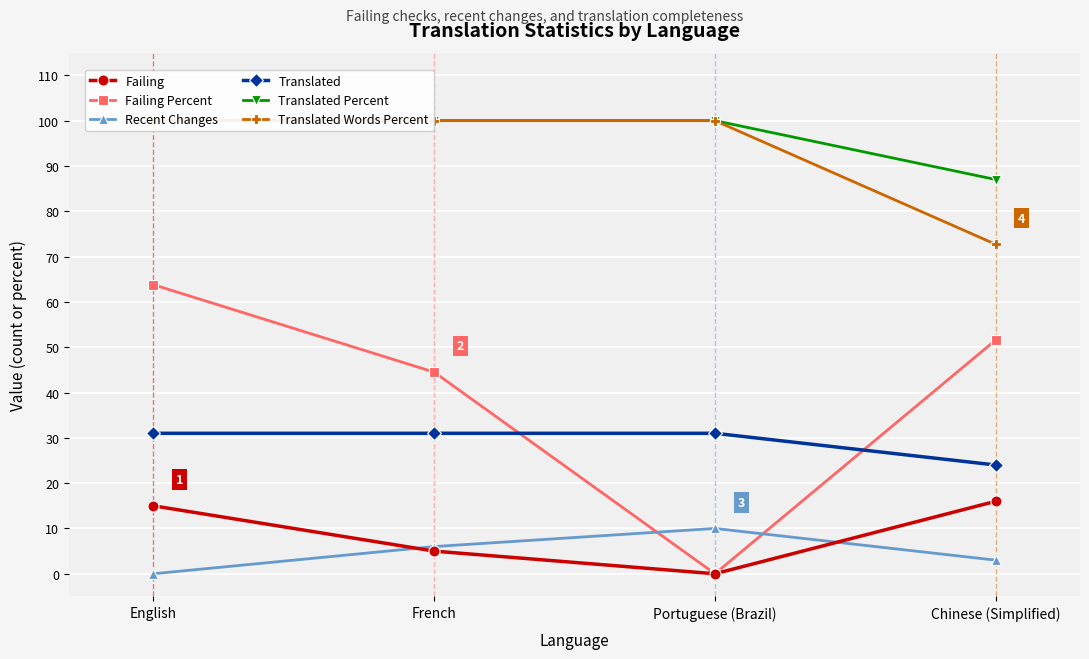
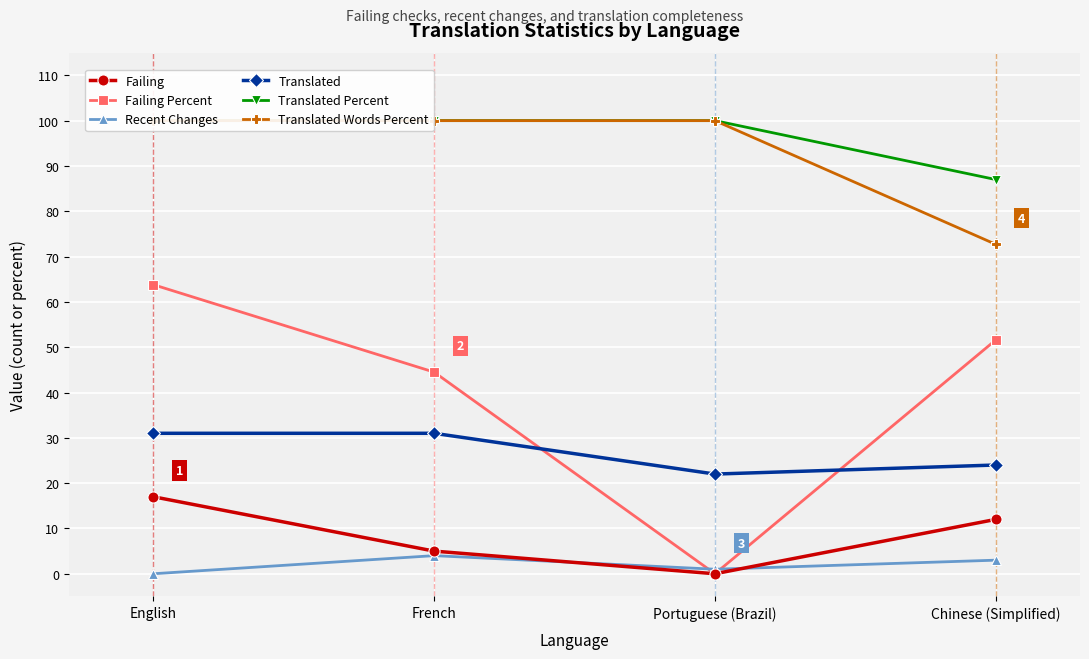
Failing, English: 15 -> 17
Recent Changes, French: 6 -> 4
Recent Changes, Portuguese (Brazil): 10 -> 1
Translated, Portuguese (Brazil): 31 -> 22
Failing, Chinese (Simplified): 16 -> 12
